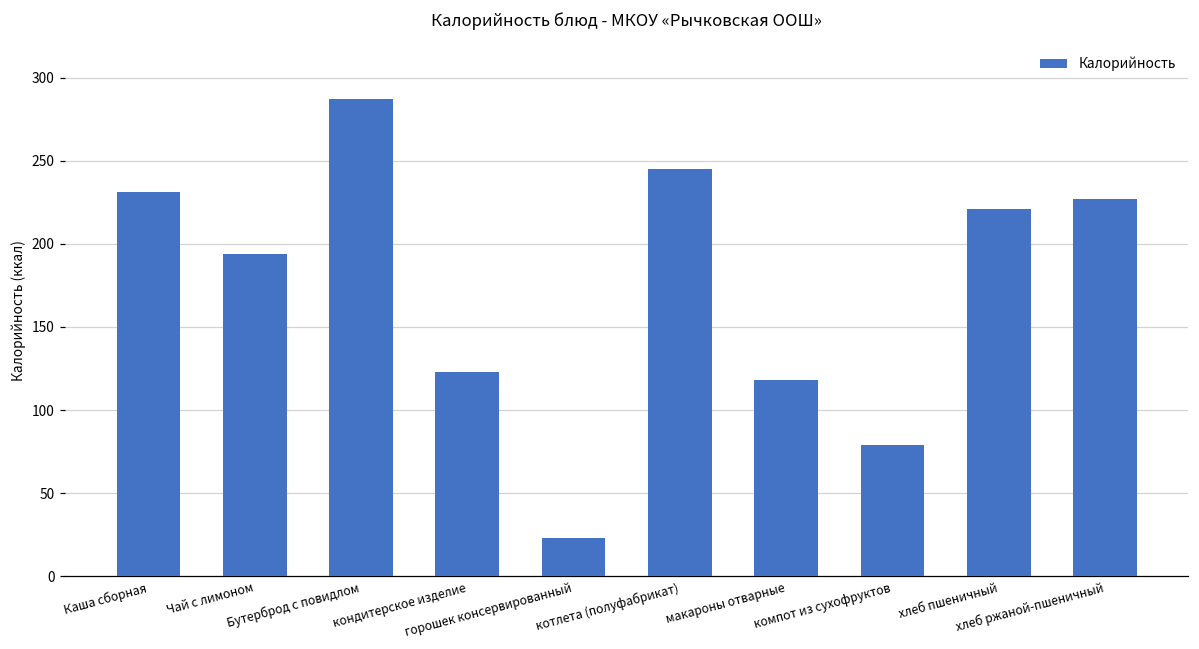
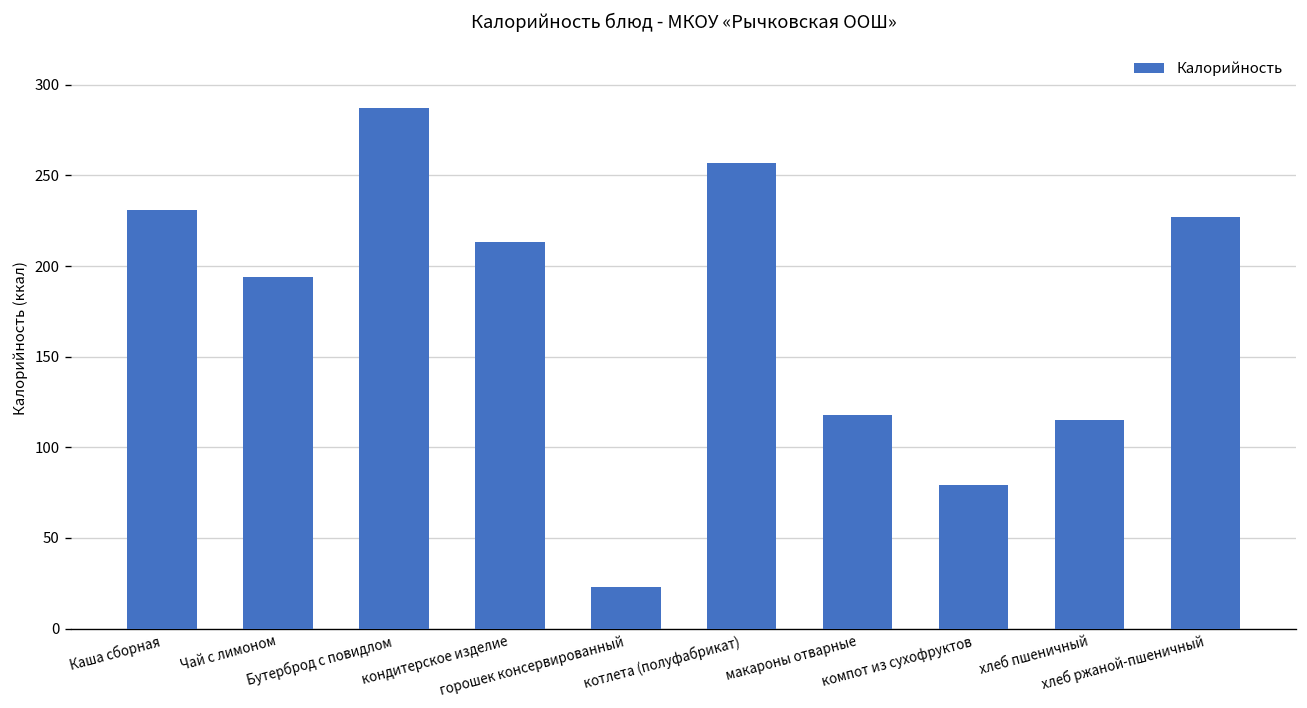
кондитерское изделие: 123 -> 213
котлета (полуфабрикат): 245 -> 257
хлеб пшеничный: 221 -> 115
